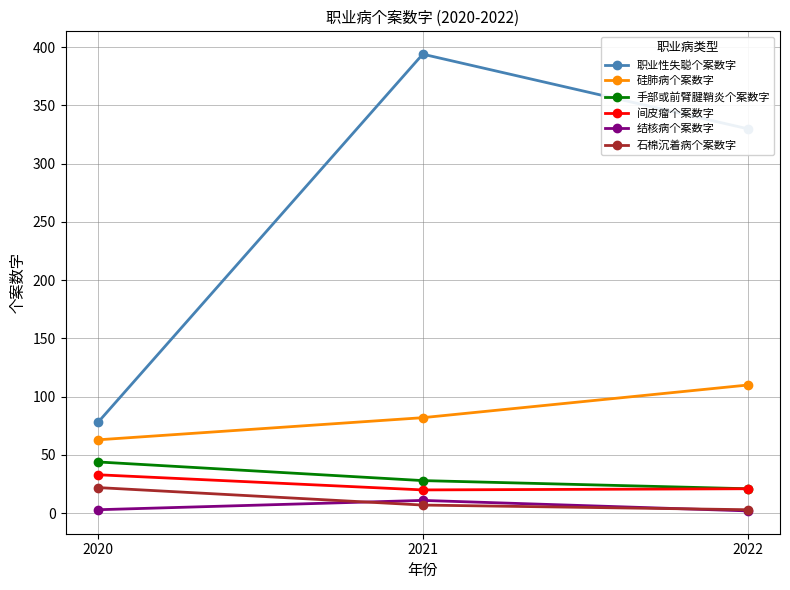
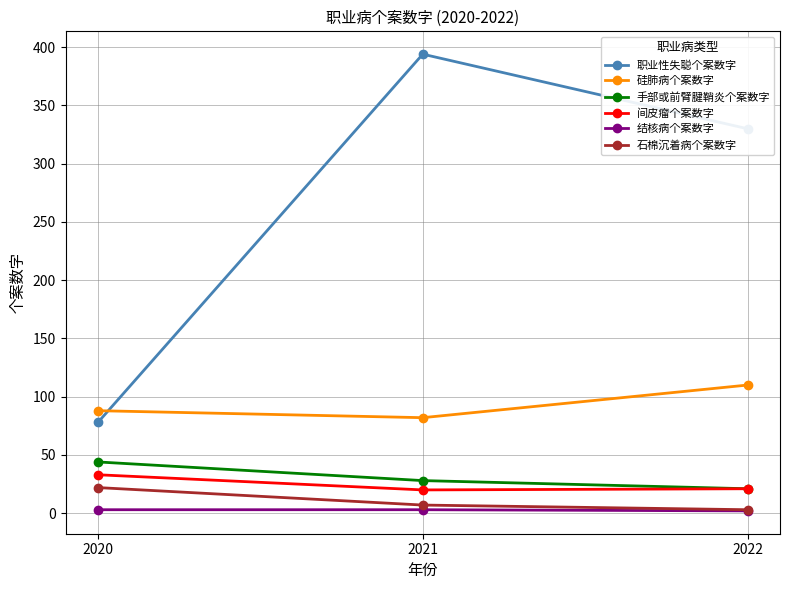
硅肺病个案数字, 2020: 63 -> 88
结核病个案数字, 2021: 11 -> 3
